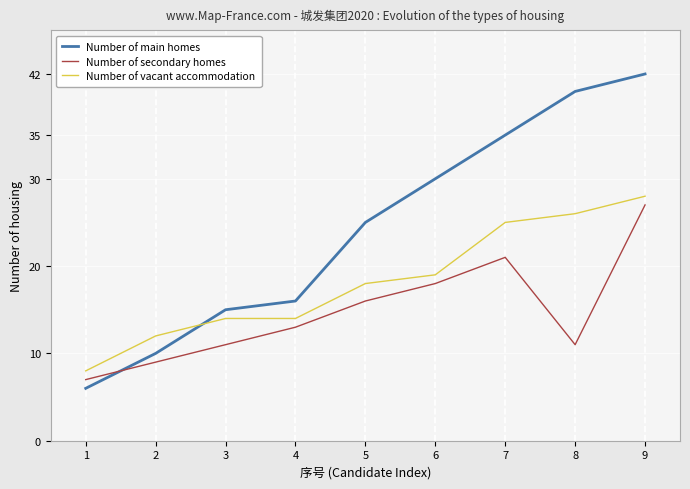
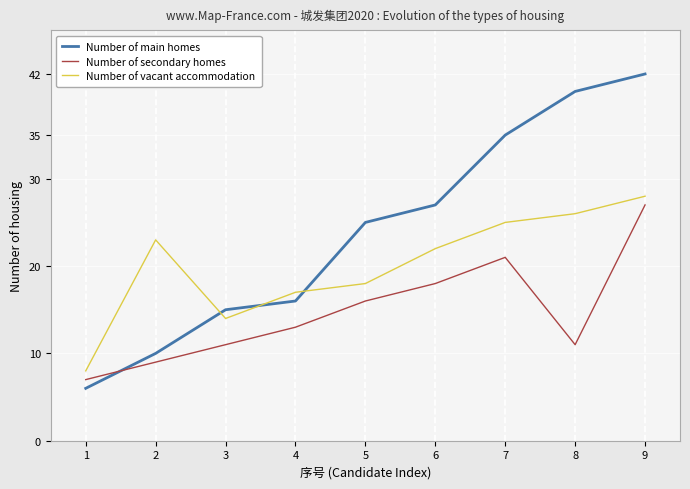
Number of vacant accommodation, 2: 12 -> 23
Number of vacant accommodation, 4: 14 -> 17
Number of main homes, 6: 30 -> 27
Number of vacant accommodation, 6: 19 -> 22
